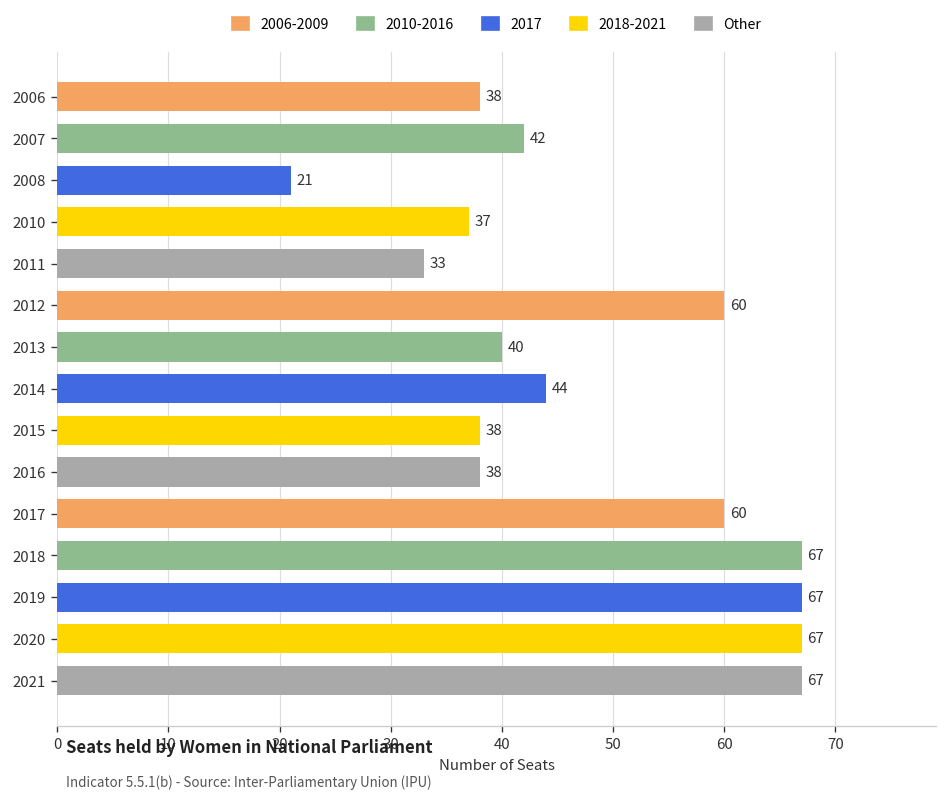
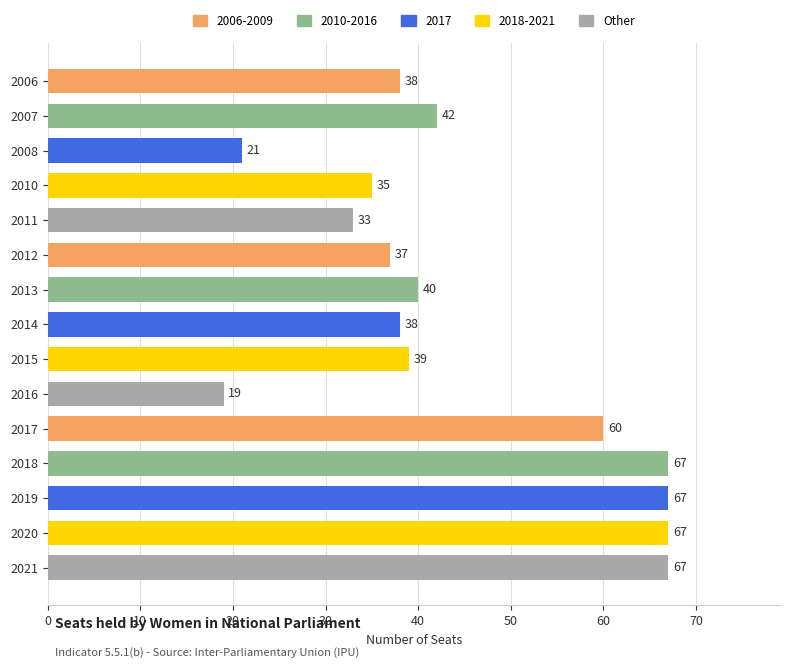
2010: 37 -> 35
2012: 60 -> 37
2014: 44 -> 38
2015: 38 -> 39
2016: 38 -> 19
